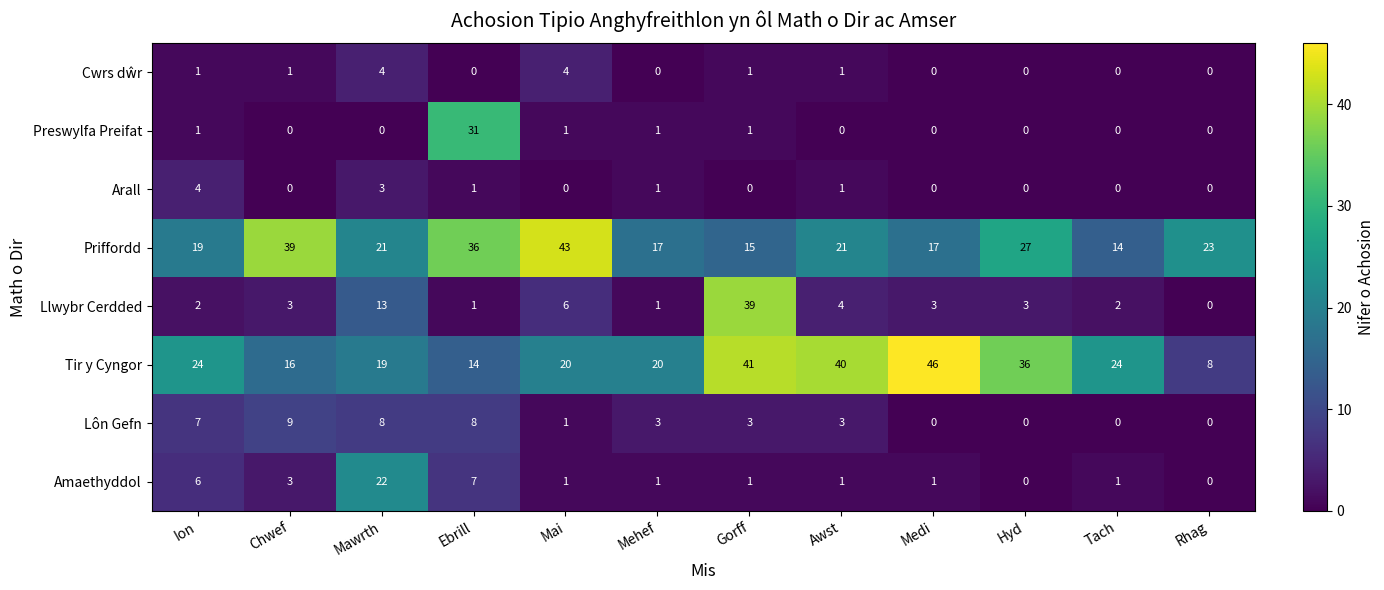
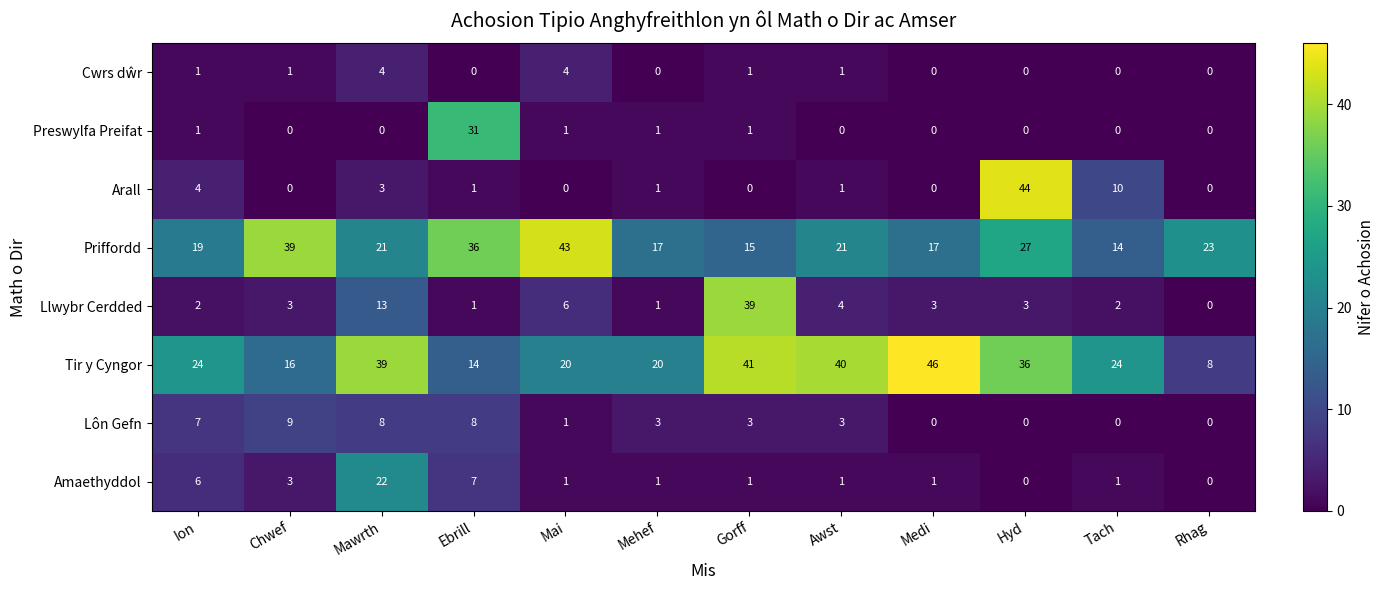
Arall, Hyd: 0 -> 44
Arall, Tach: 0 -> 10
Tir y Cyngor, Mawrth: 19 -> 39
